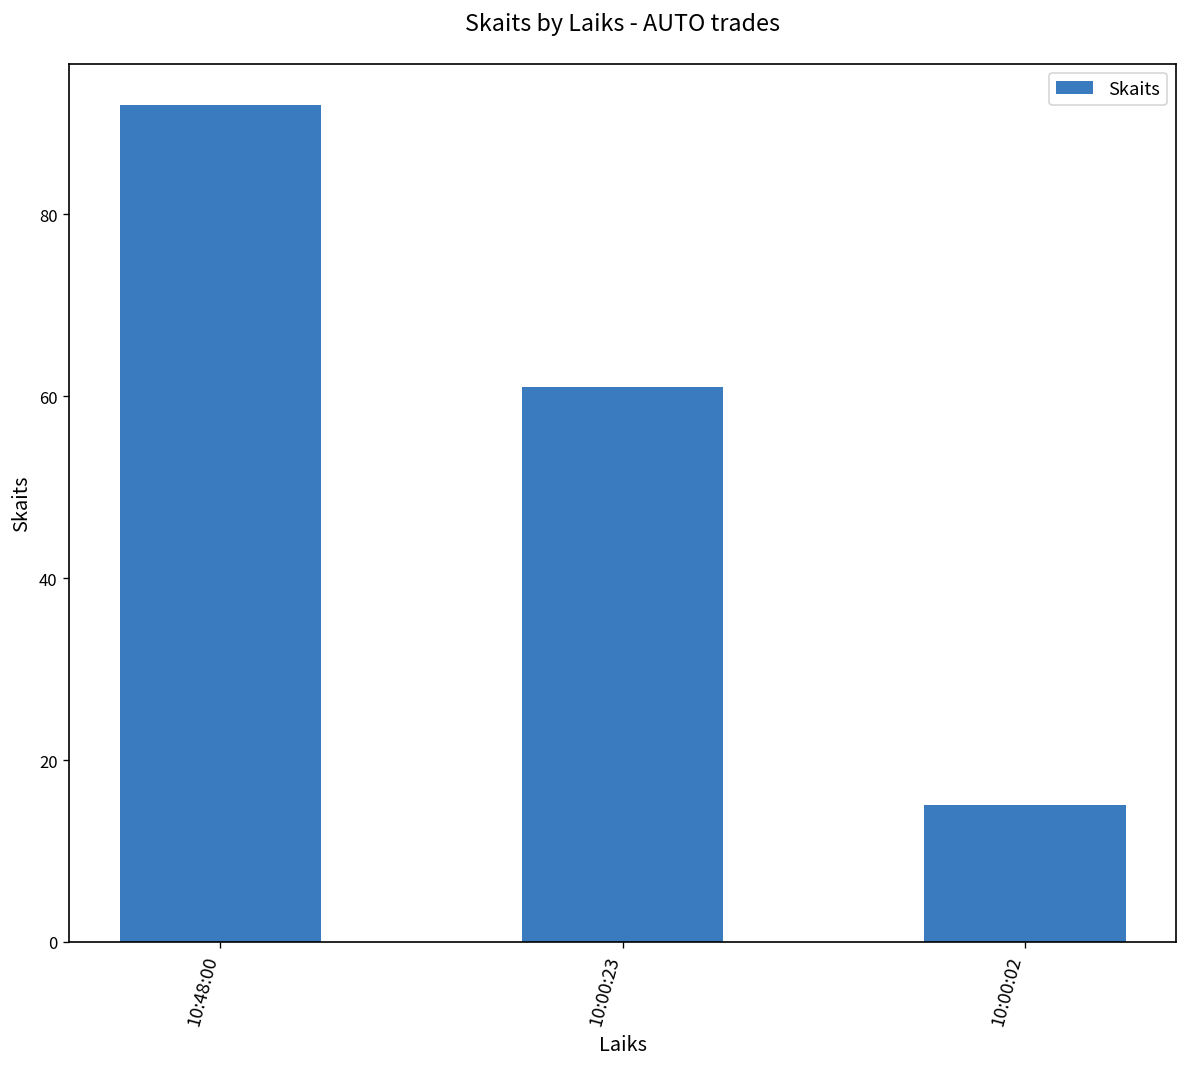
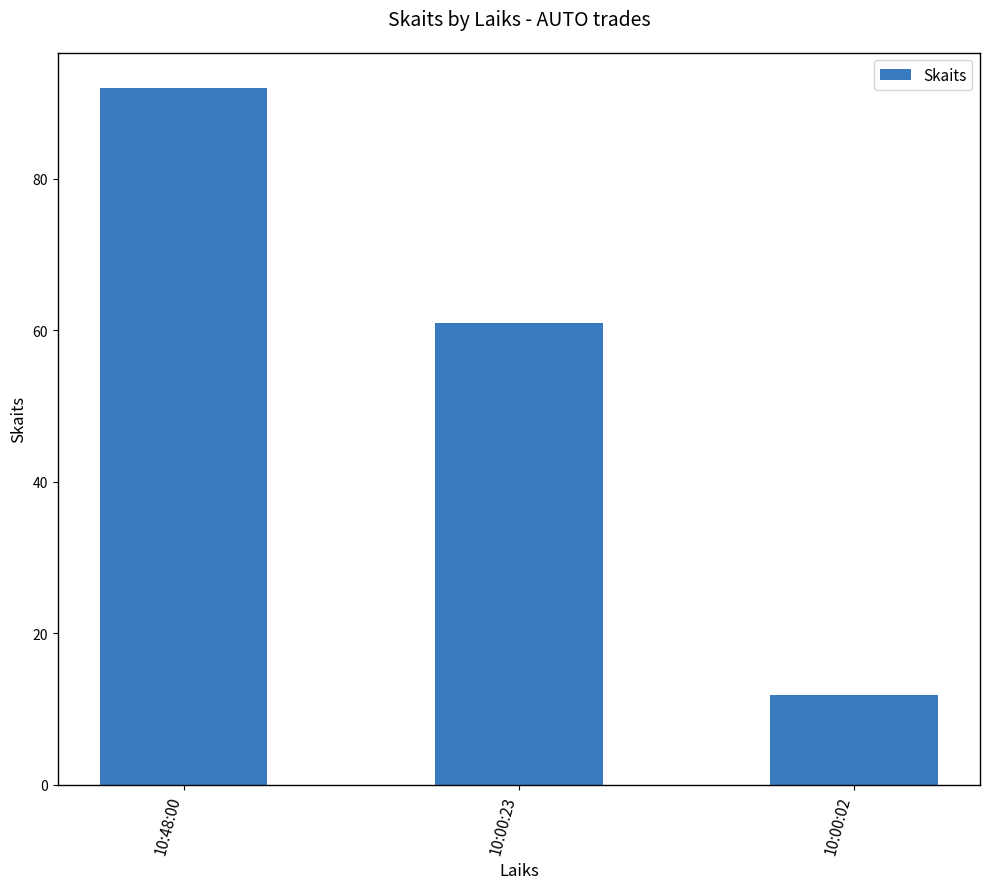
10:00:02: 15 -> 12
